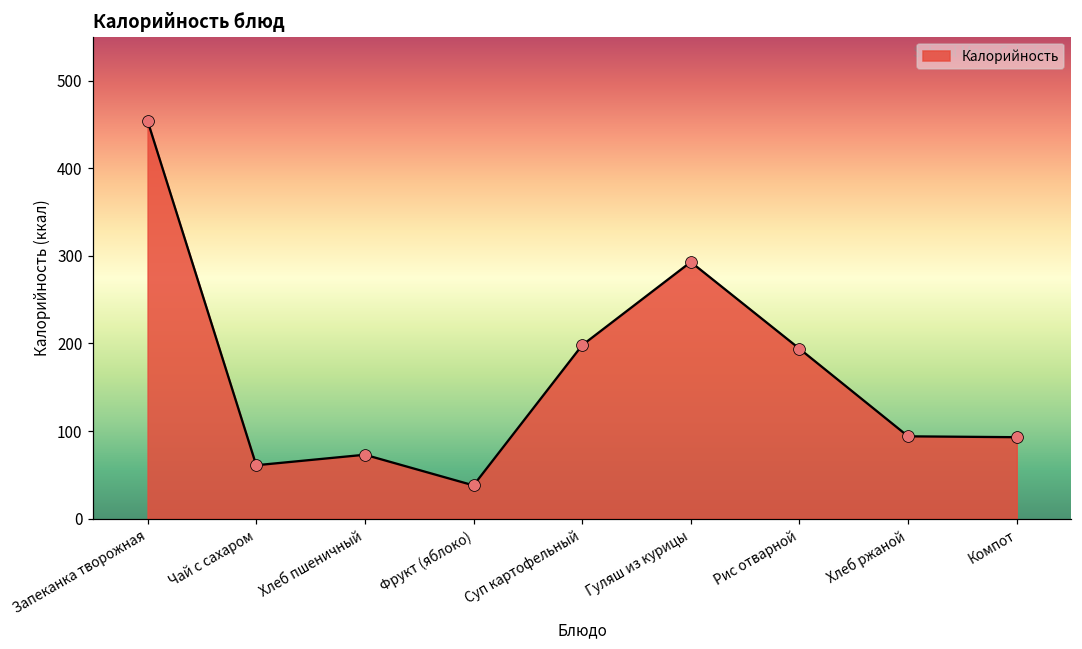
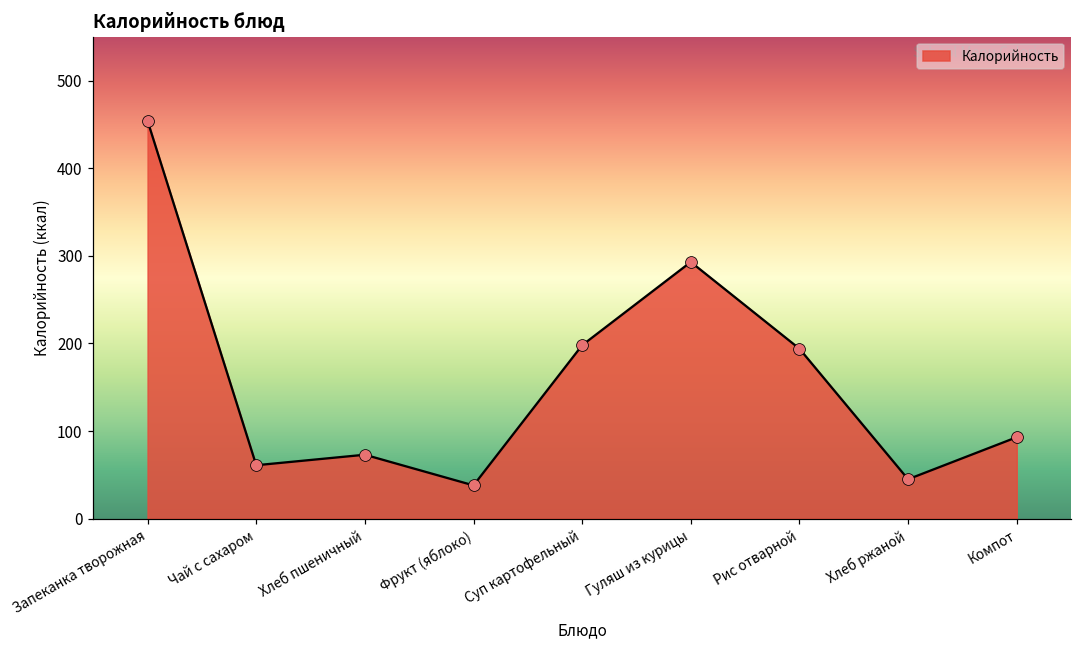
Хлеб ржаной: 90 -> 50
